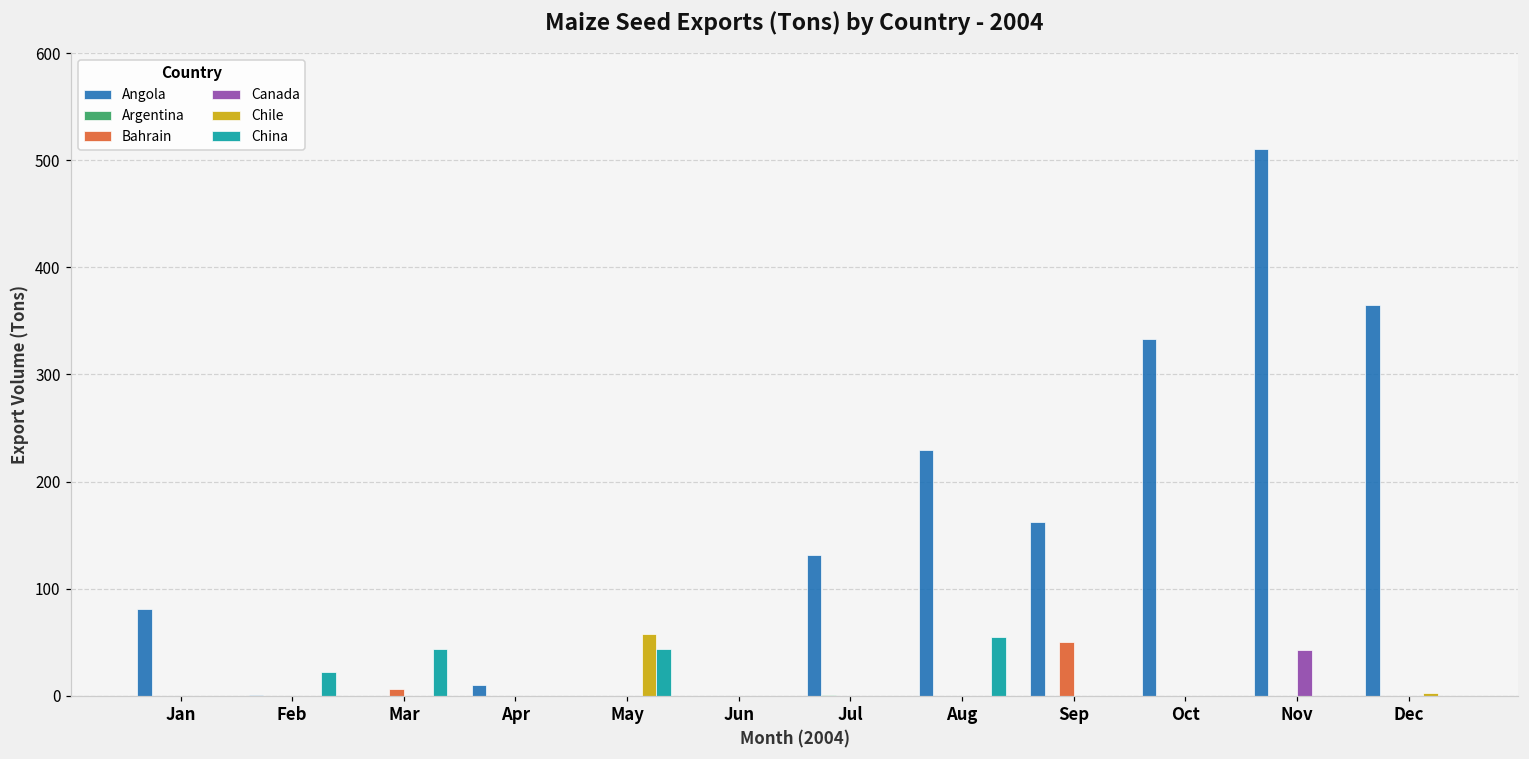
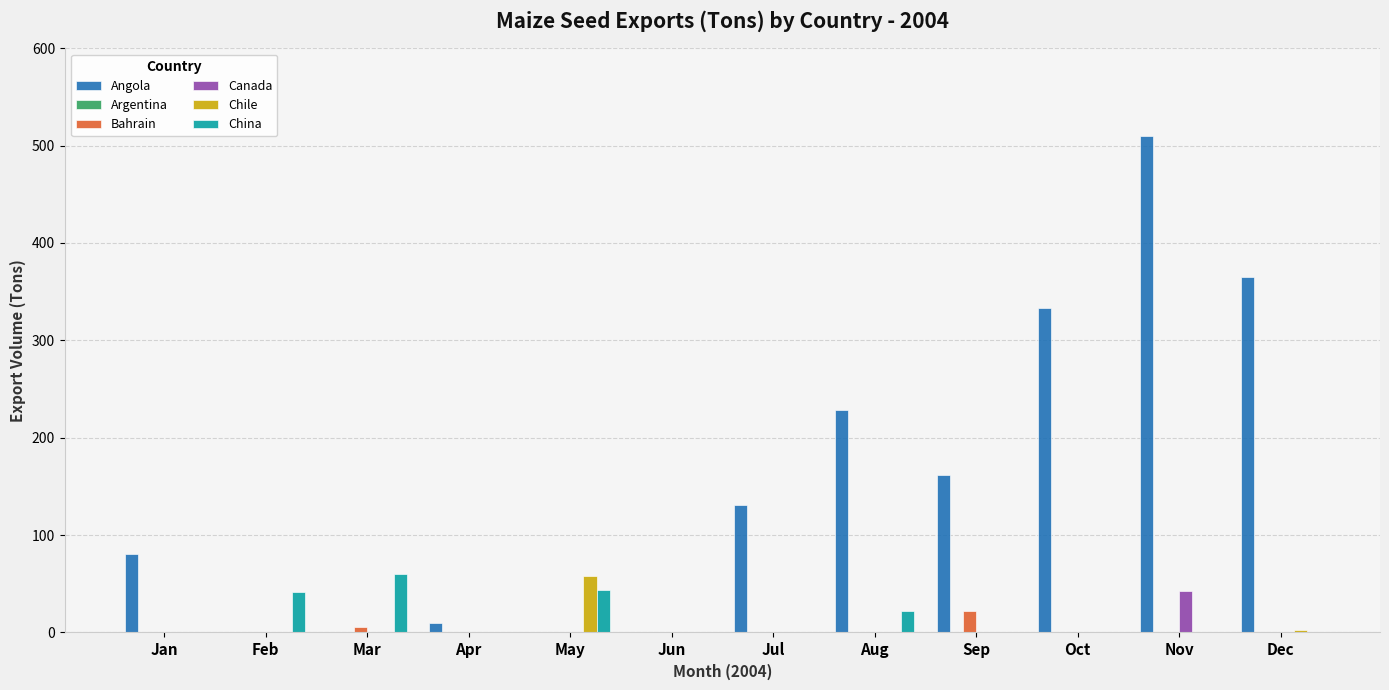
China, Feb: 20 -> 40
China, Mar: 40 -> 60
China, Aug: 60 -> 20
Bahrain, Sep: 50 -> 20
